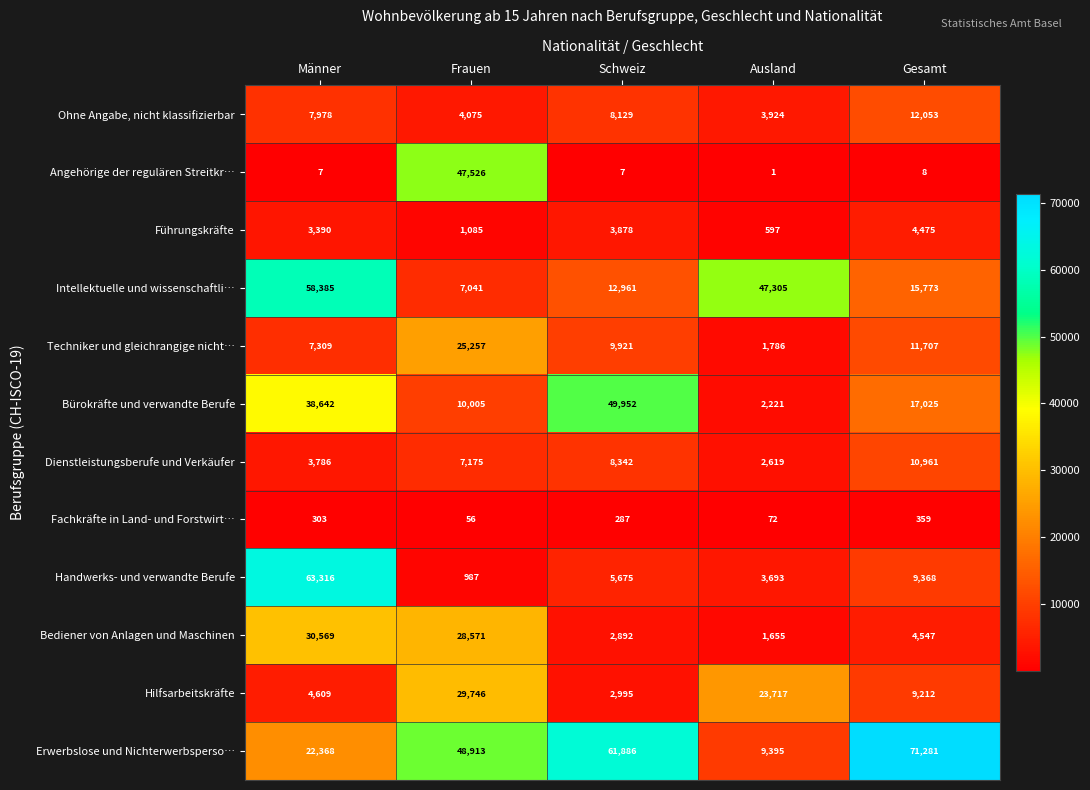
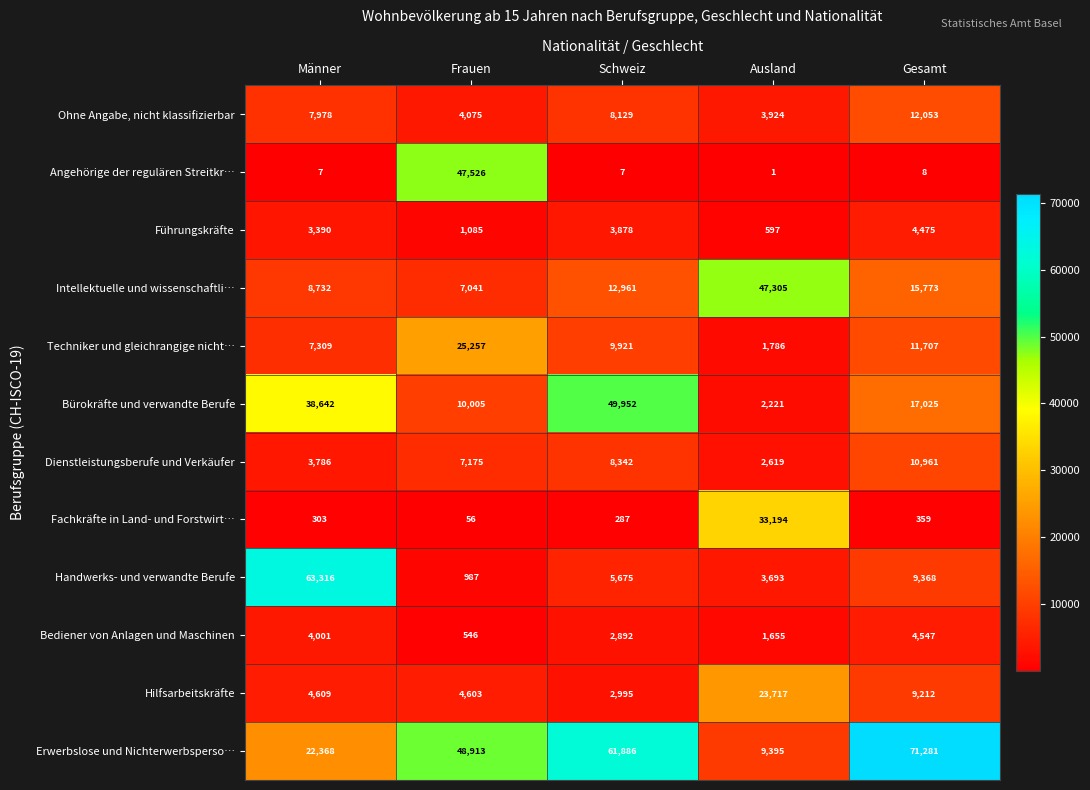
Intellektuelle und wissenschaftli…, Männer: 58,385 -> 8,732
Fachkräfte in Land- und Forstwirt…, Ausland: 72 -> 33,194
Bediener von Anlagen und Maschinen, Männer: 30,569 -> 4,001
Bediener von Anlagen und Maschinen, Frauen: 28,571 -> 546
Hilfsarbeitskräfte, Frauen: 29,746 -> 4,603
